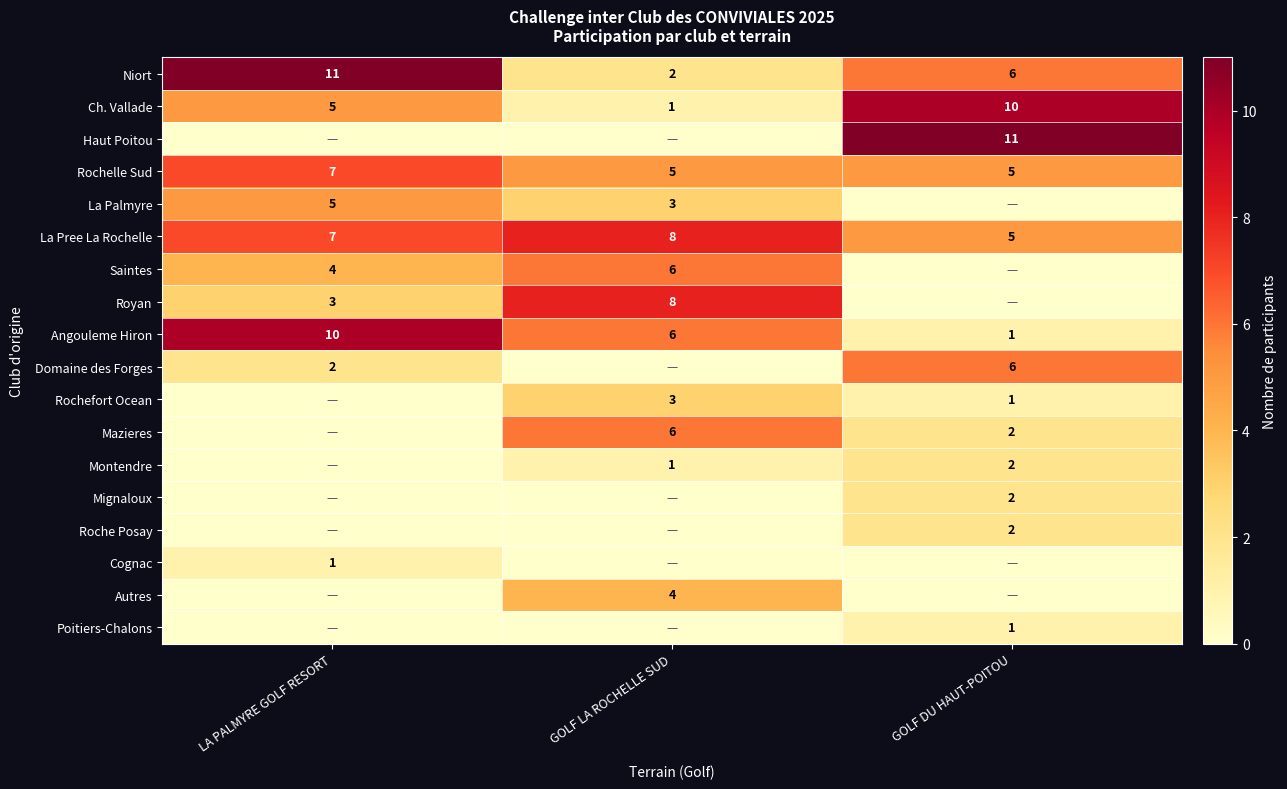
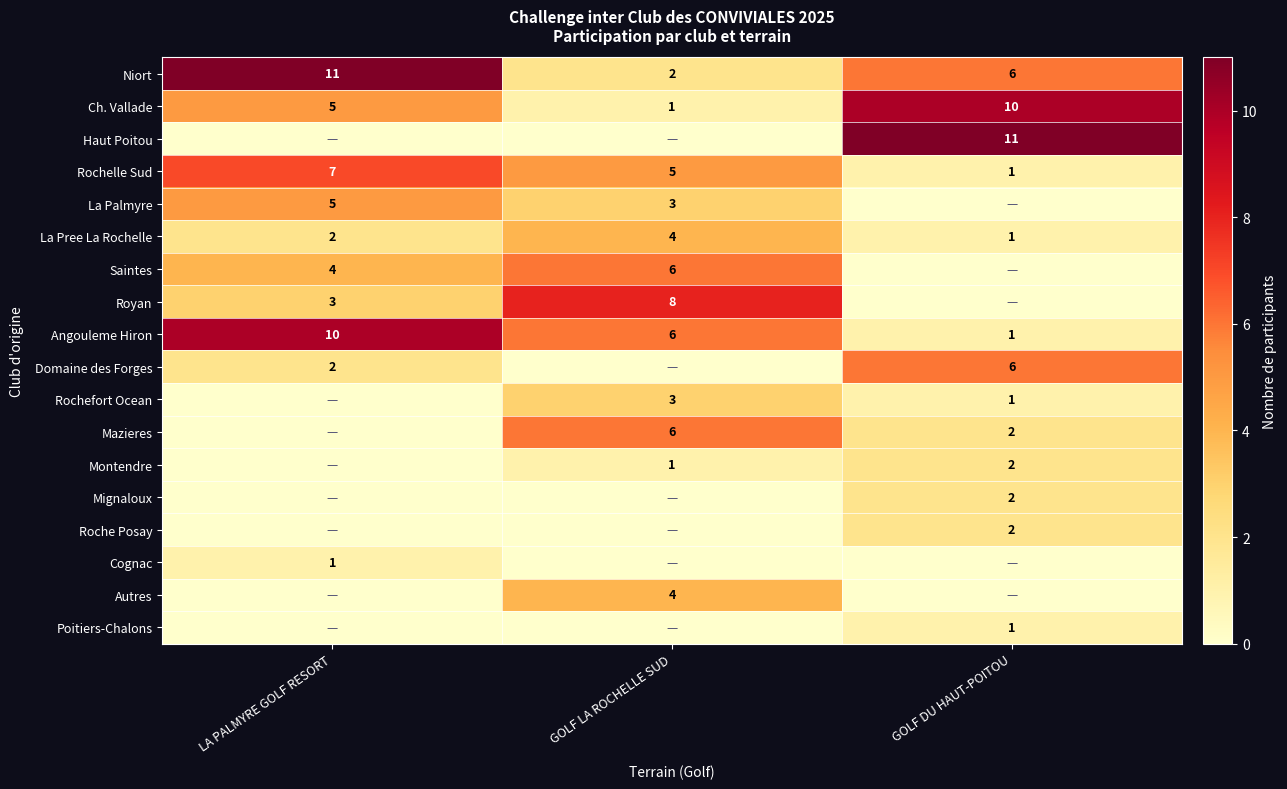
Rochelle Sud, GOLF DU HAUT-POITOU: 5 -> 1
La Pree La Rochelle, LA PALMYRE GOLF RESORT: 7 -> 2
La Pree La Rochelle, GOLF LA ROCHELLE SUD: 8 -> 4
La Pree La Rochelle, GOLF DU HAUT-POITOU: 5 -> 1
